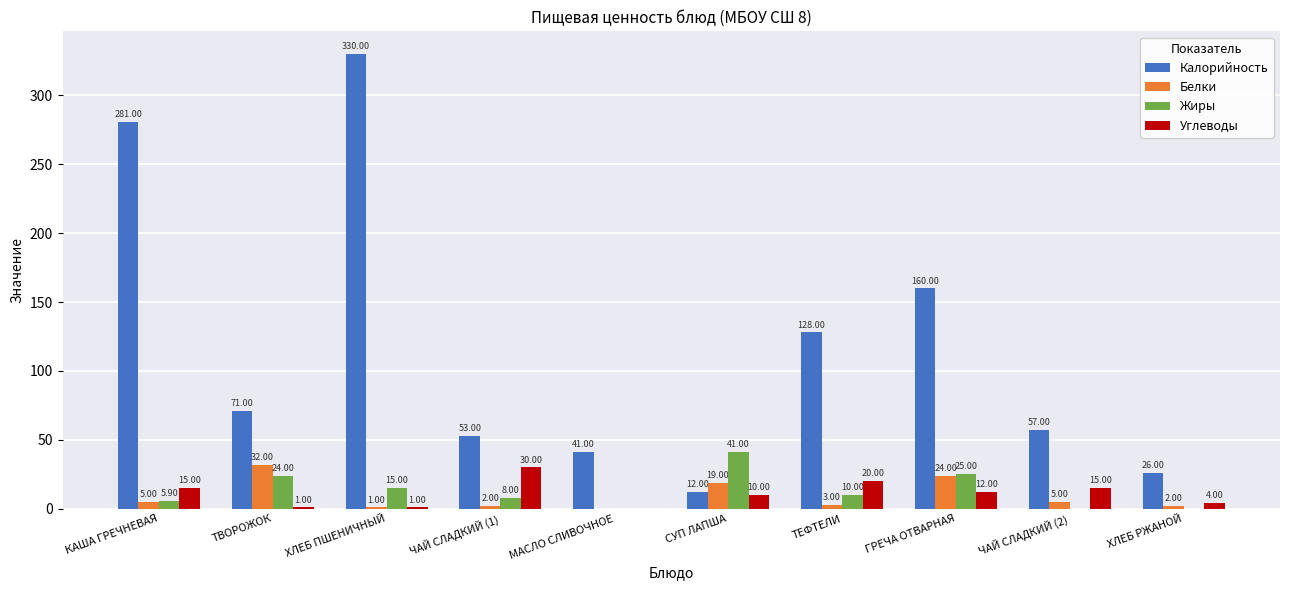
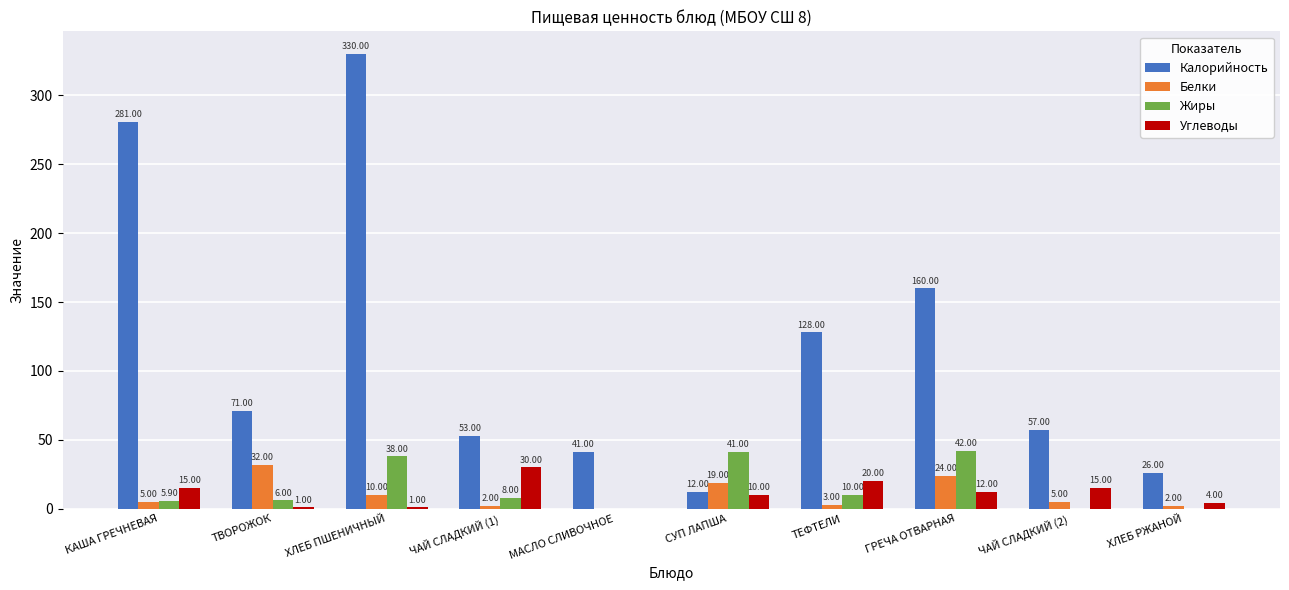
Жиры, ТВОРОЖОК: 24.00 -> 6.00
Белки, ХЛЕБ ПШЕНИЧНЫЙ: 1.00 -> 10.00
Жиры, ХЛЕБ ПШЕНИЧНЫЙ: 15.00 -> 38.00
Жиры, ГРЕЧА ОТВАРНАЯ: 25.00 -> 42.00
